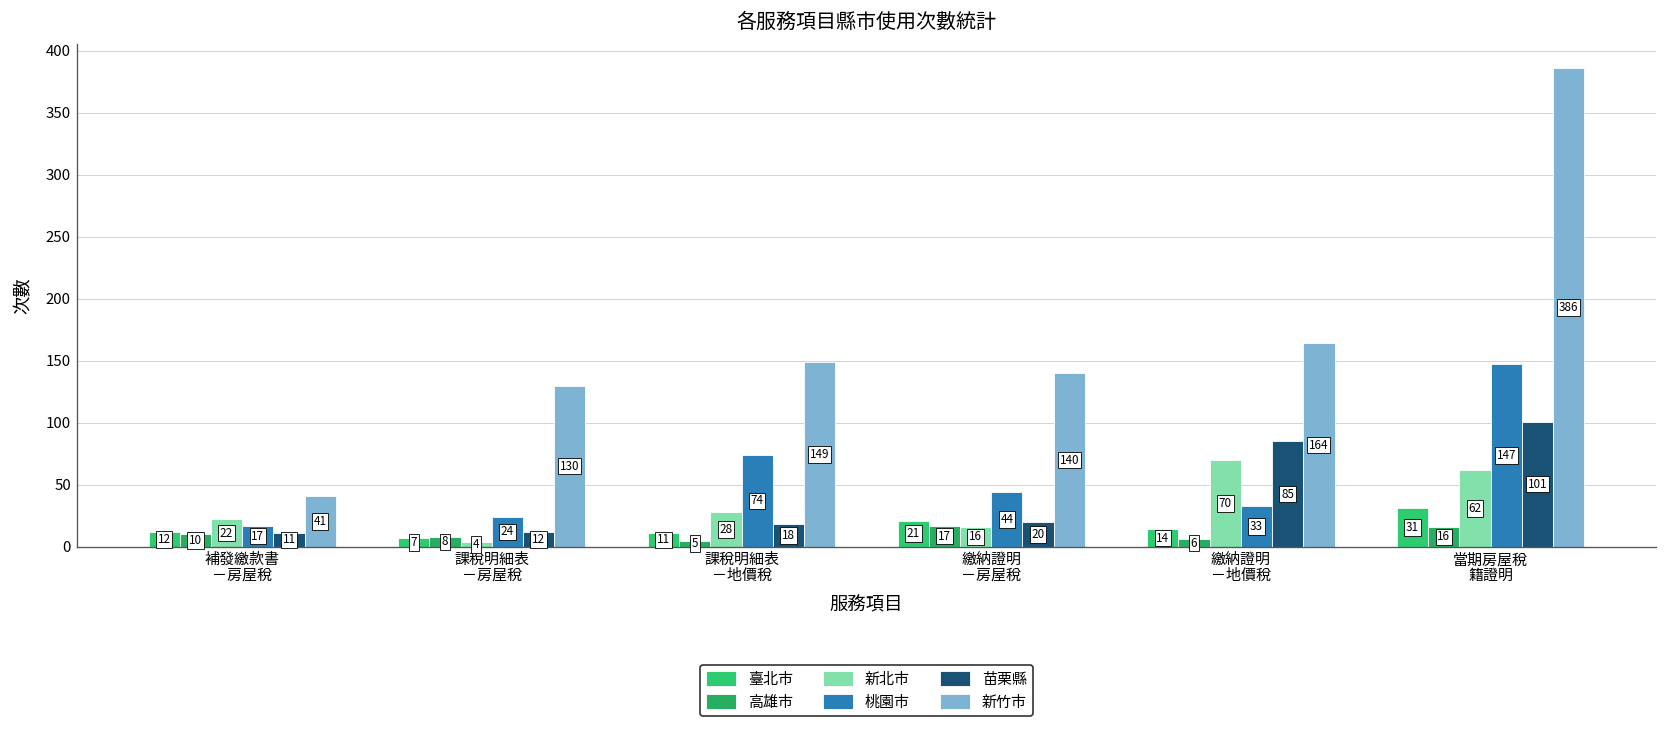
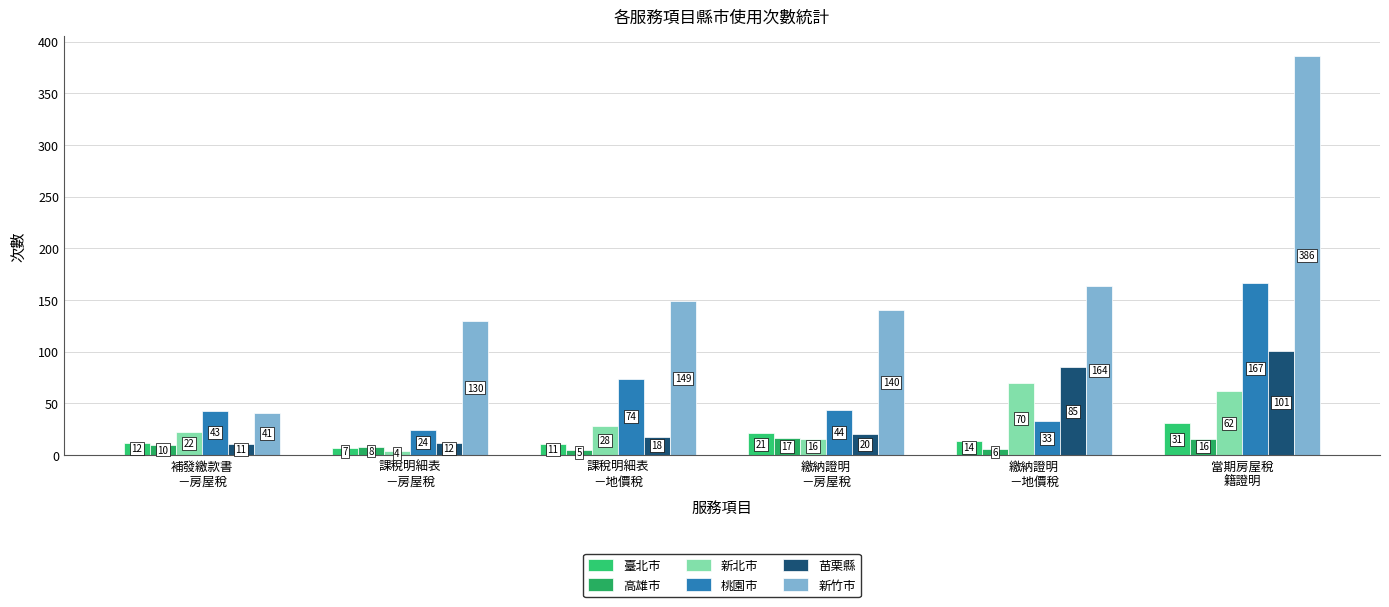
桃園市, 補發繳款書 －房屋稅: 17 -> 43
桃園市, 當期房屋稅 籍證明: 147 -> 167
